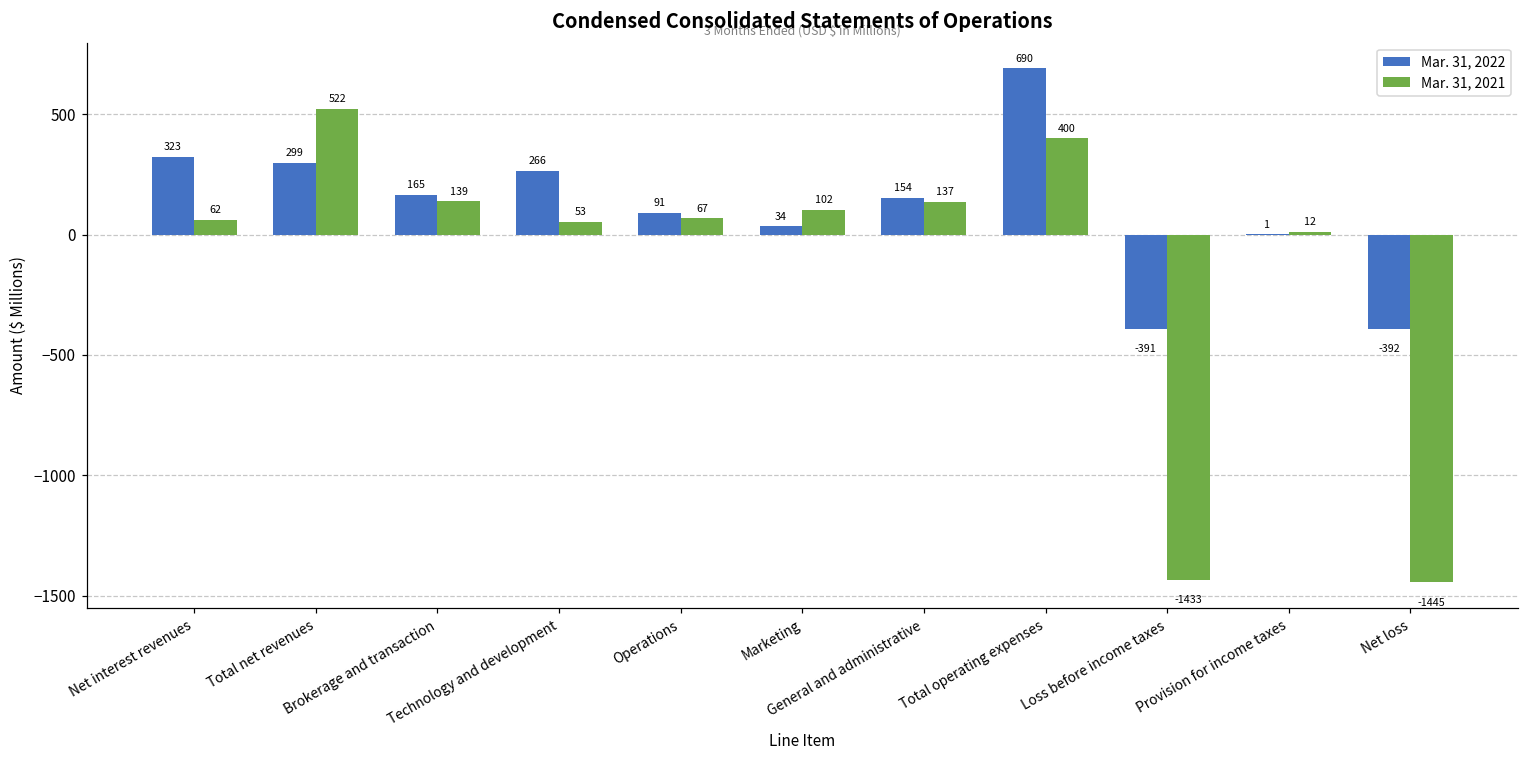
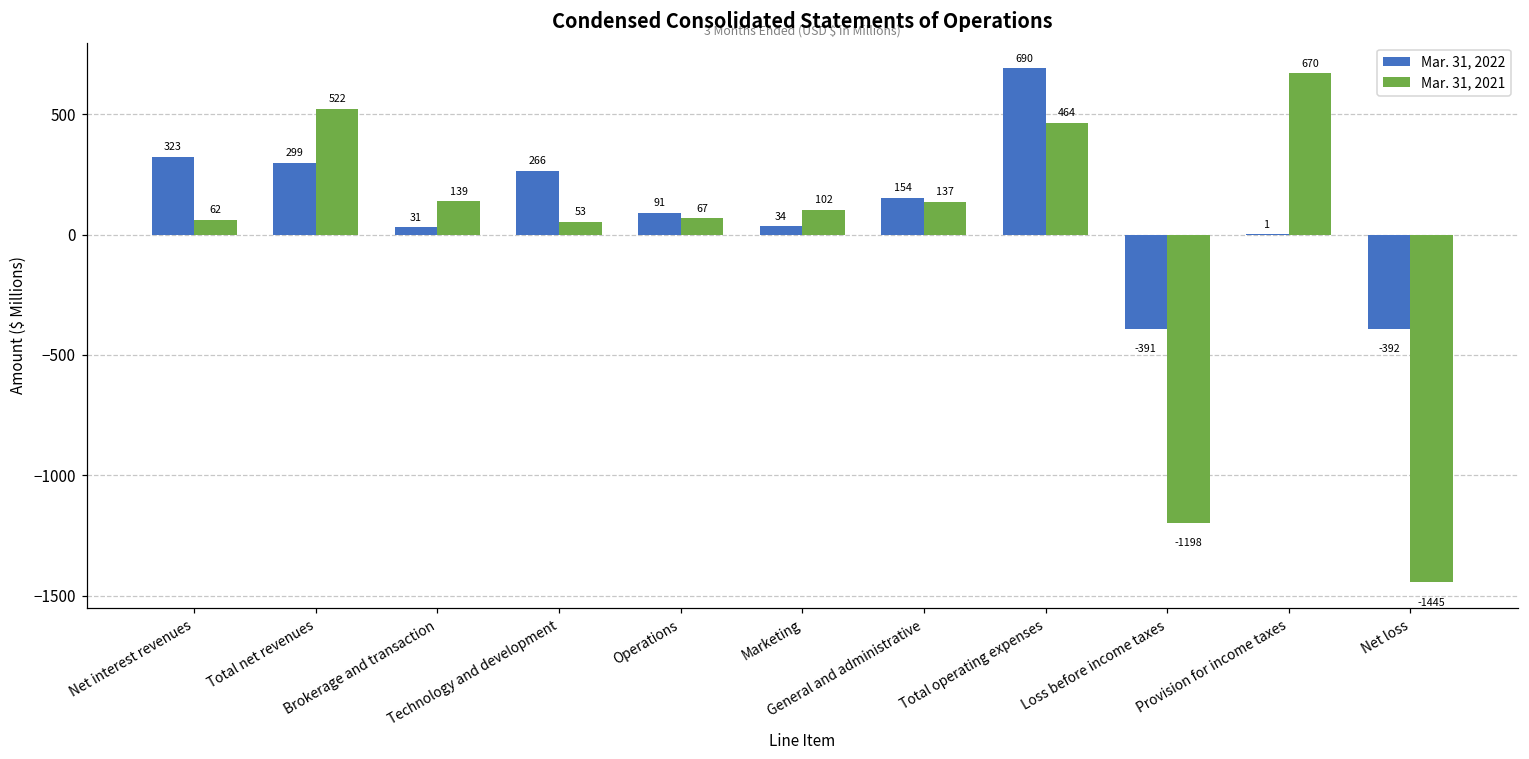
Mar. 31, 2022, Brokerage and transaction: 165 -> 31
Mar. 31, 2021, Total operating expenses: 400 -> 464
Mar. 31, 2021, Loss before income taxes: -1433 -> -1198
Mar. 31, 2021, Provision for income taxes: 12 -> 670
